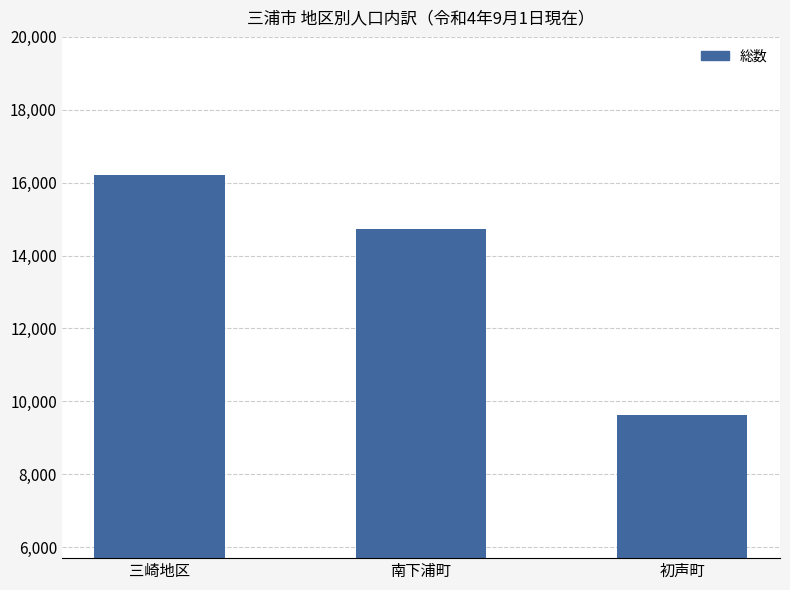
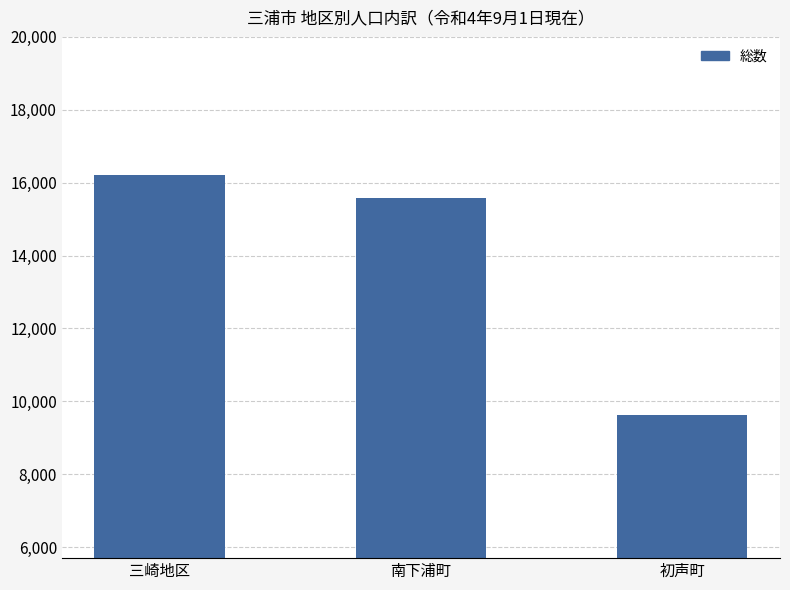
南下浦町: 14,700 -> 15,600
